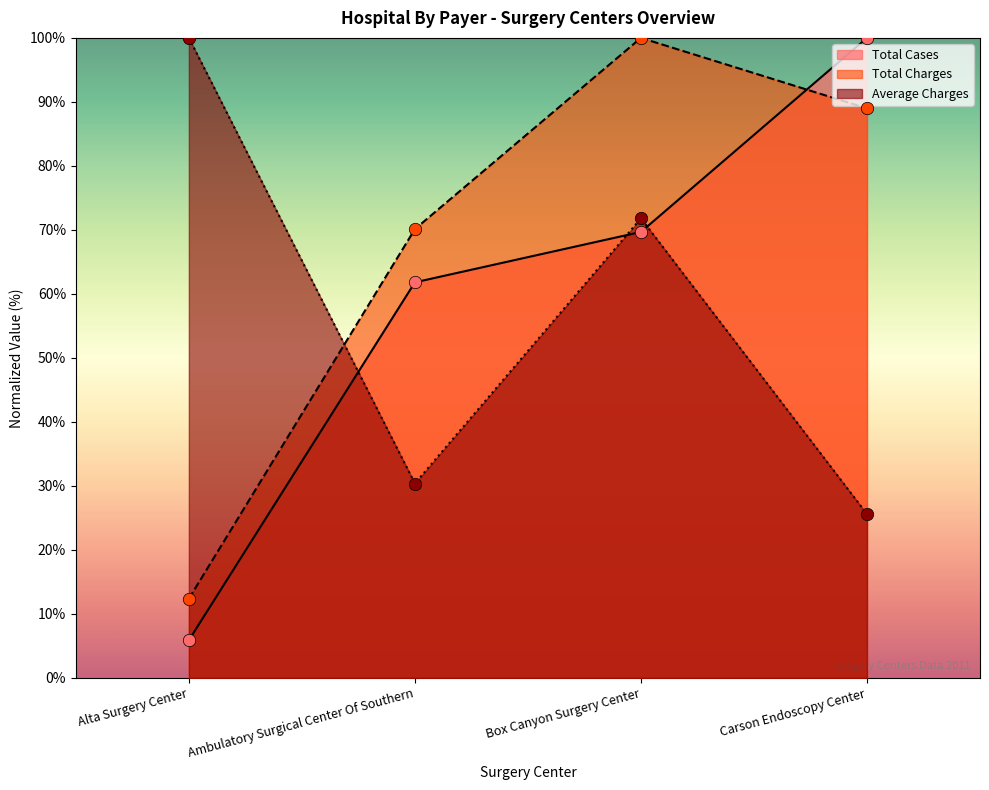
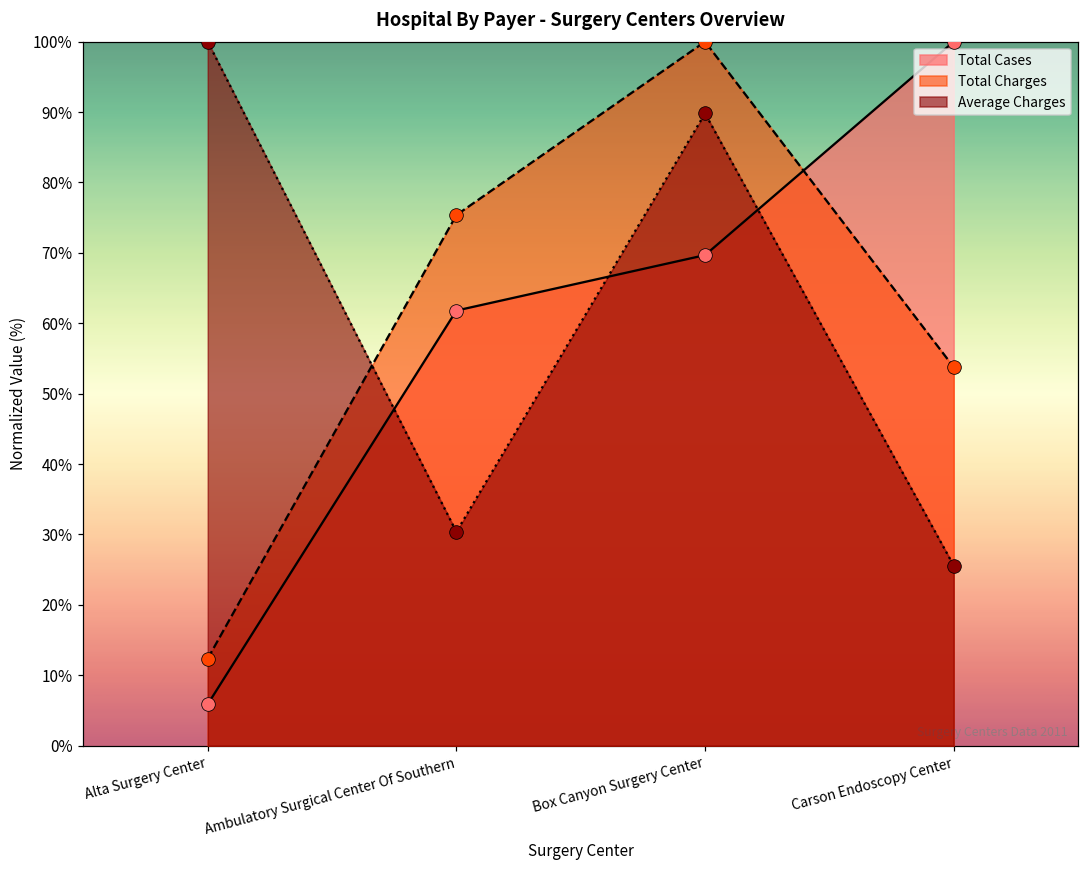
Total Charges, Ambulatory Surgical Center Of Southern: 70% -> 75%
Average Charges, Box Canyon Surgery Center: 72% -> 90%
Total Charges, Carson Endoscopy Center: 89% -> 54%
